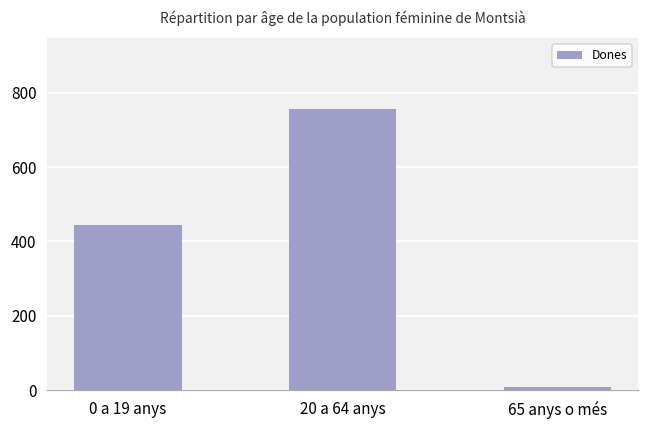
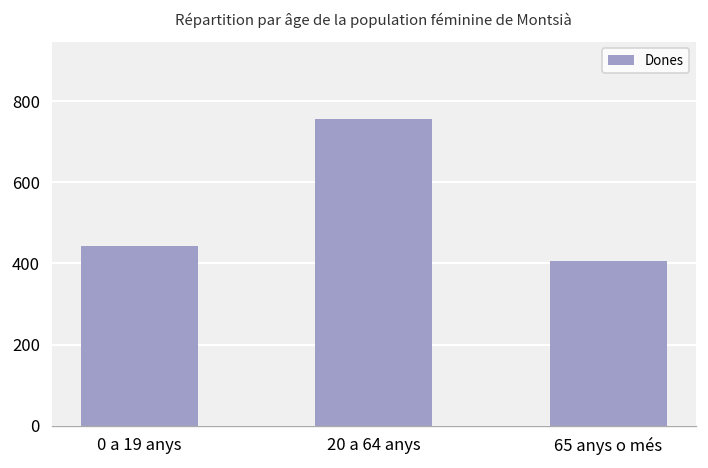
65 anys o més: 10 -> 410
